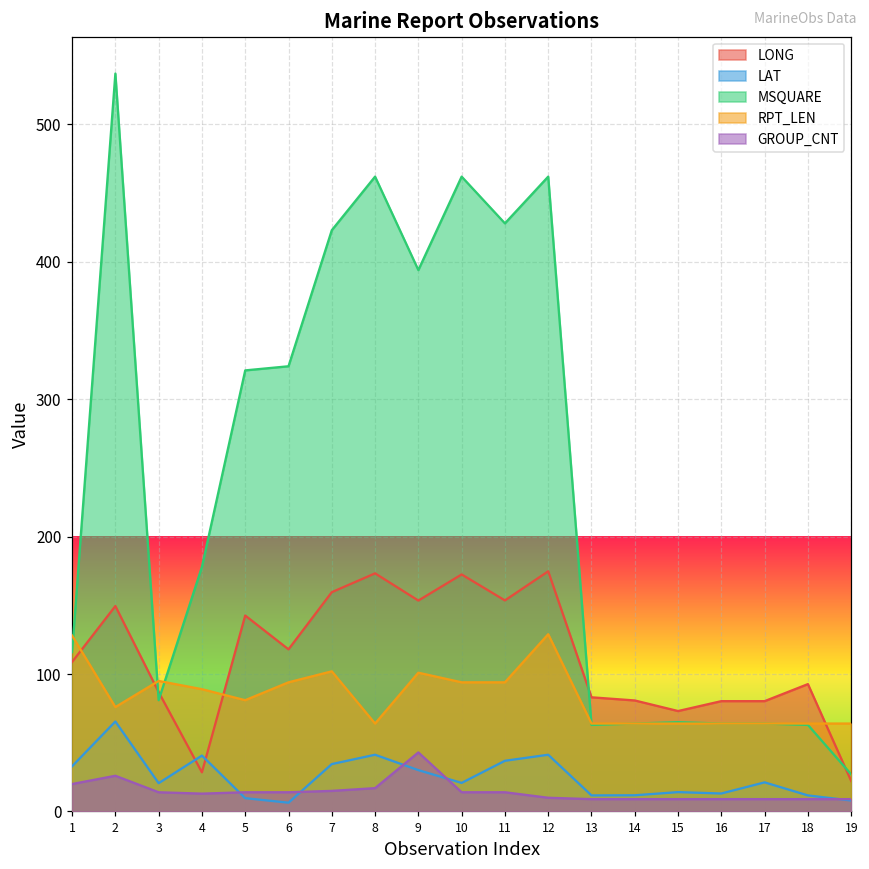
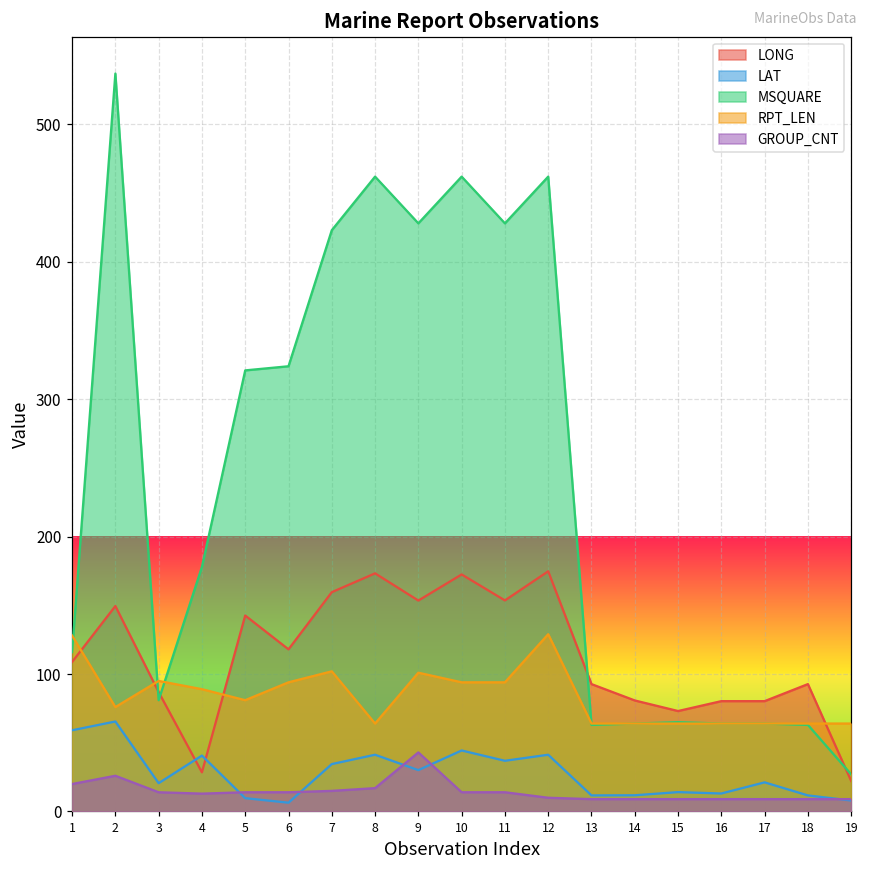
LAT, 1: 33 -> 59
MSQUARE, 9: 394 -> 428
LAT, 10: 21 -> 44
LONG, 13: 83 -> 93
